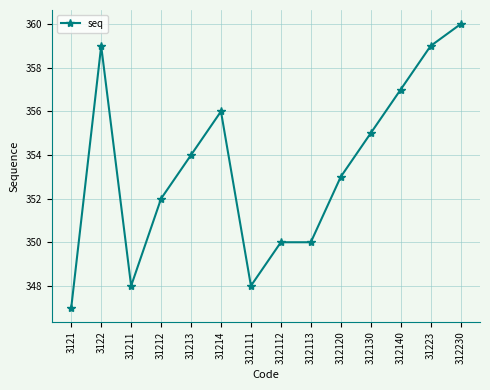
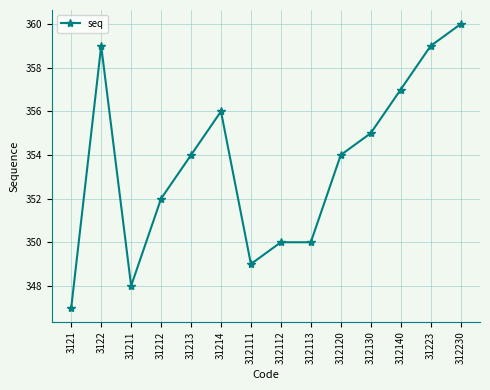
312111: 348 -> 349
312120: 353 -> 354
